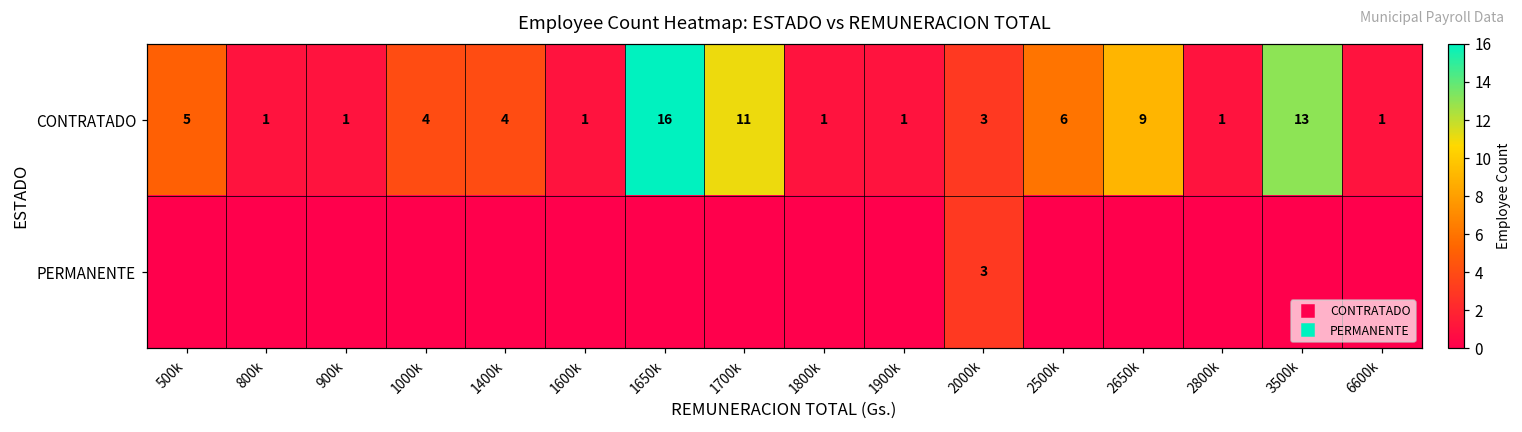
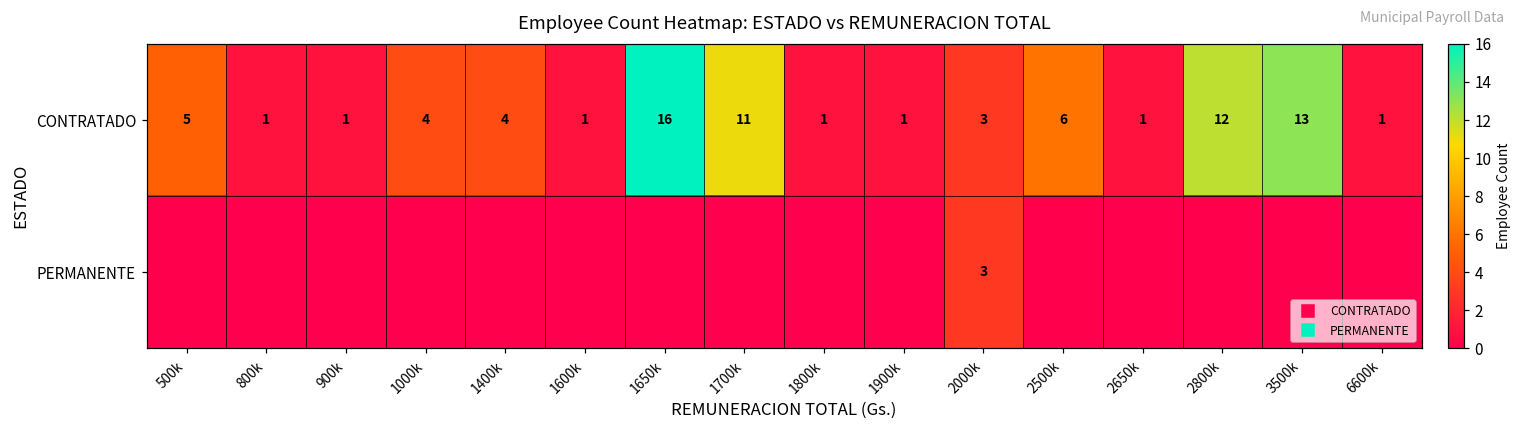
CONTRATADO, 2650k: 9 -> 1
CONTRATADO, 2800k: 1 -> 12
